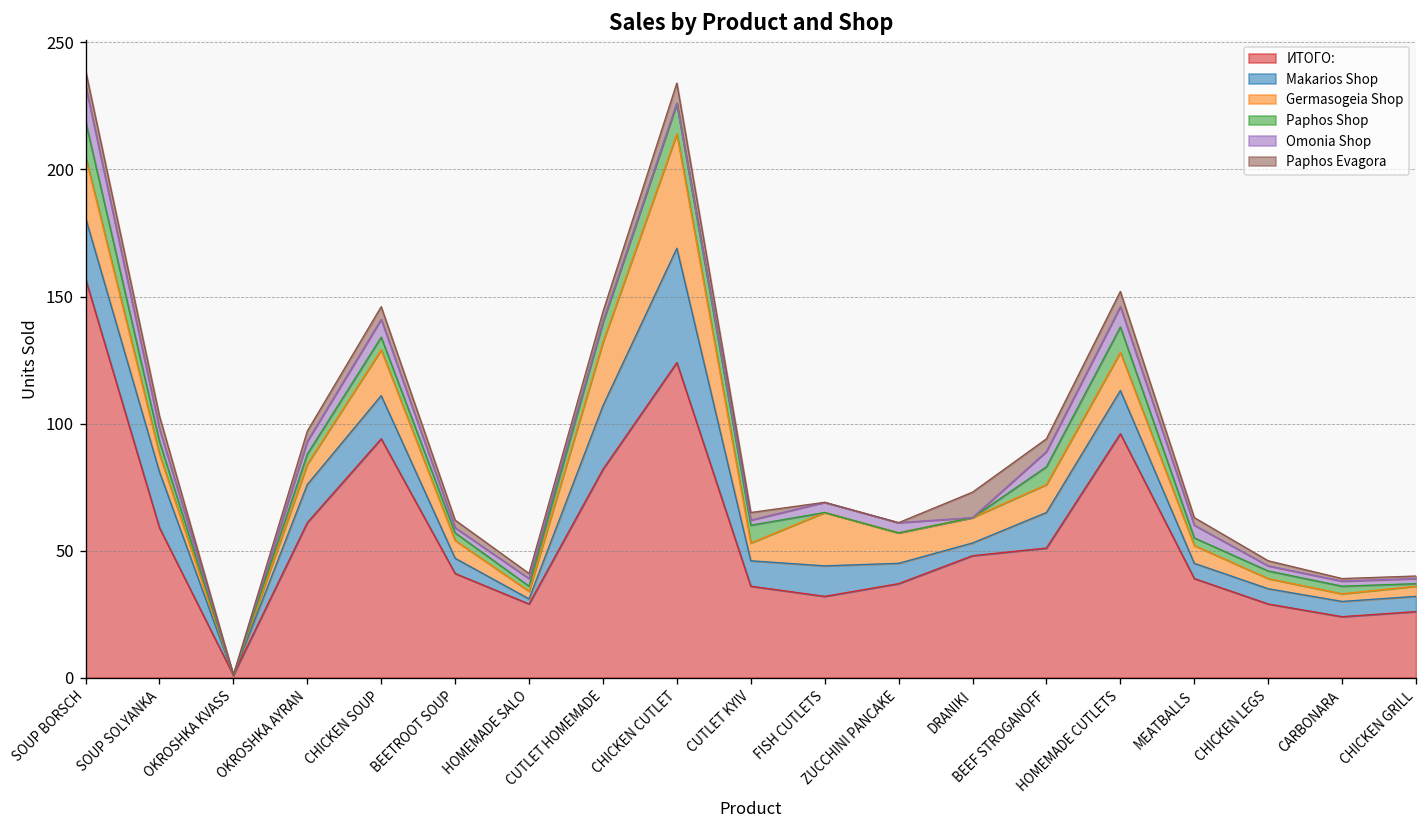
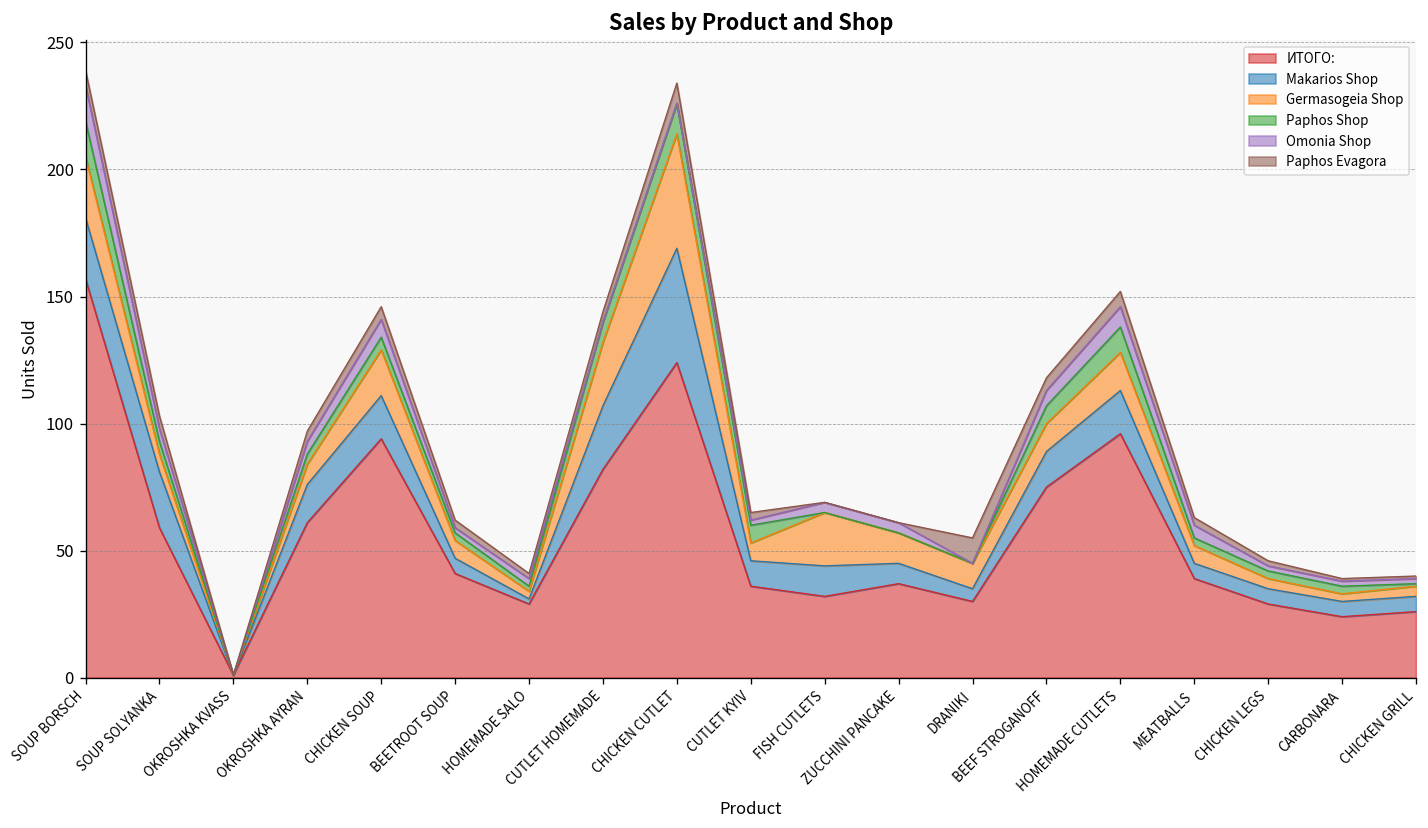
ИТОГО:, DRANIKI: 48 -> 30
ИТОГО:, BEEF STROGANOFF: 51 -> 75
